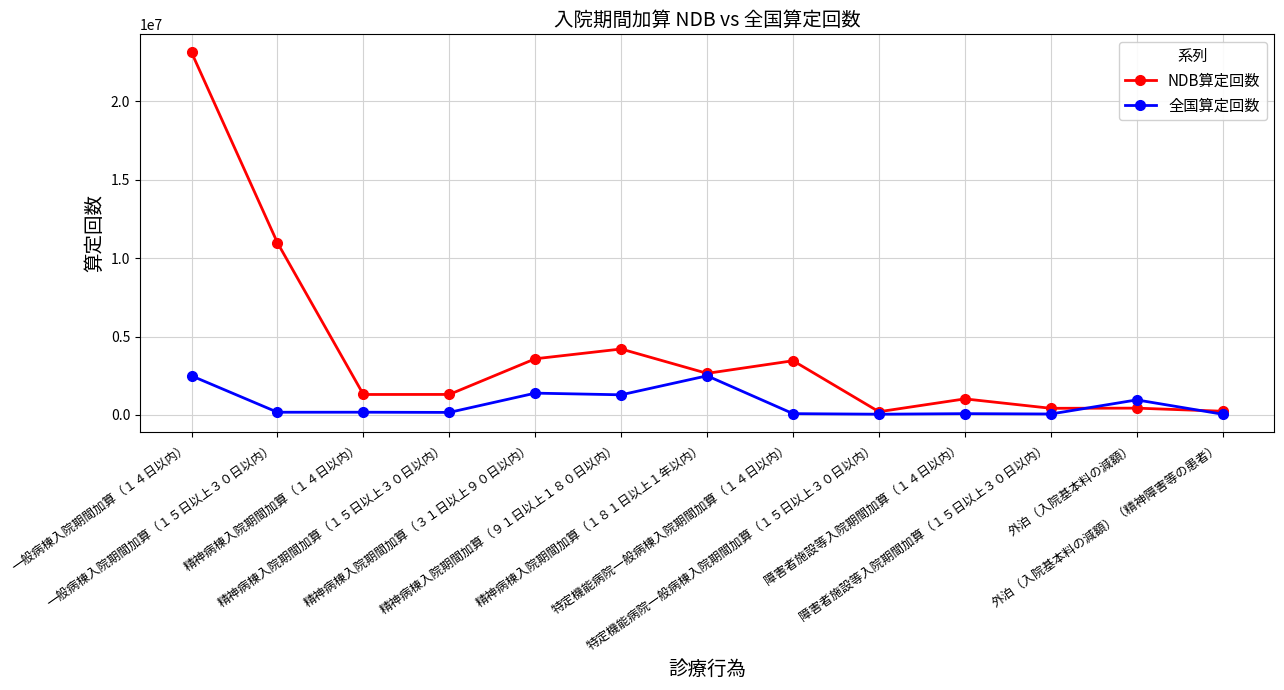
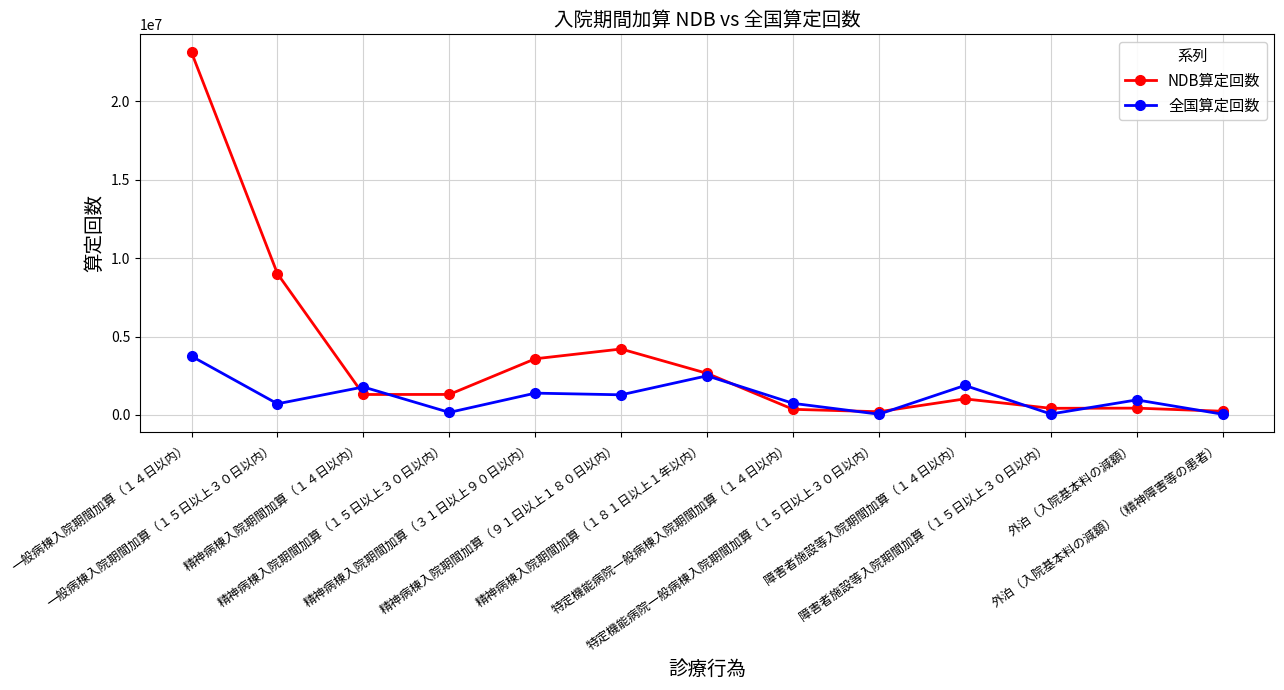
全国算定回数, 一般病棟入院期間加算（１４日以内）: 2500000 -> 3700000
NDB算定回数, 一般病棟入院期間加算（１５日以上３０日以内）: 11000000 -> 9000000
全国算定回数, 一般病棟入院期間加算（１５日以上３０日以内）: 200000 -> 700000
全国算定回数, 精神病棟入院期間加算（１４日以内）: 200000 -> 1800000
NDB算定回数, 特定機能病院一般病棟入院期間加算（１４日以内）: 3500000 -> 400000
全国算定回数, 特定機能病院一般病棟入院期間加算（１４日以内）: 100000 -> 700000
全国算定回数, 障害者施設等入院期間加算（１４日以内）: 100000 -> 1900000
